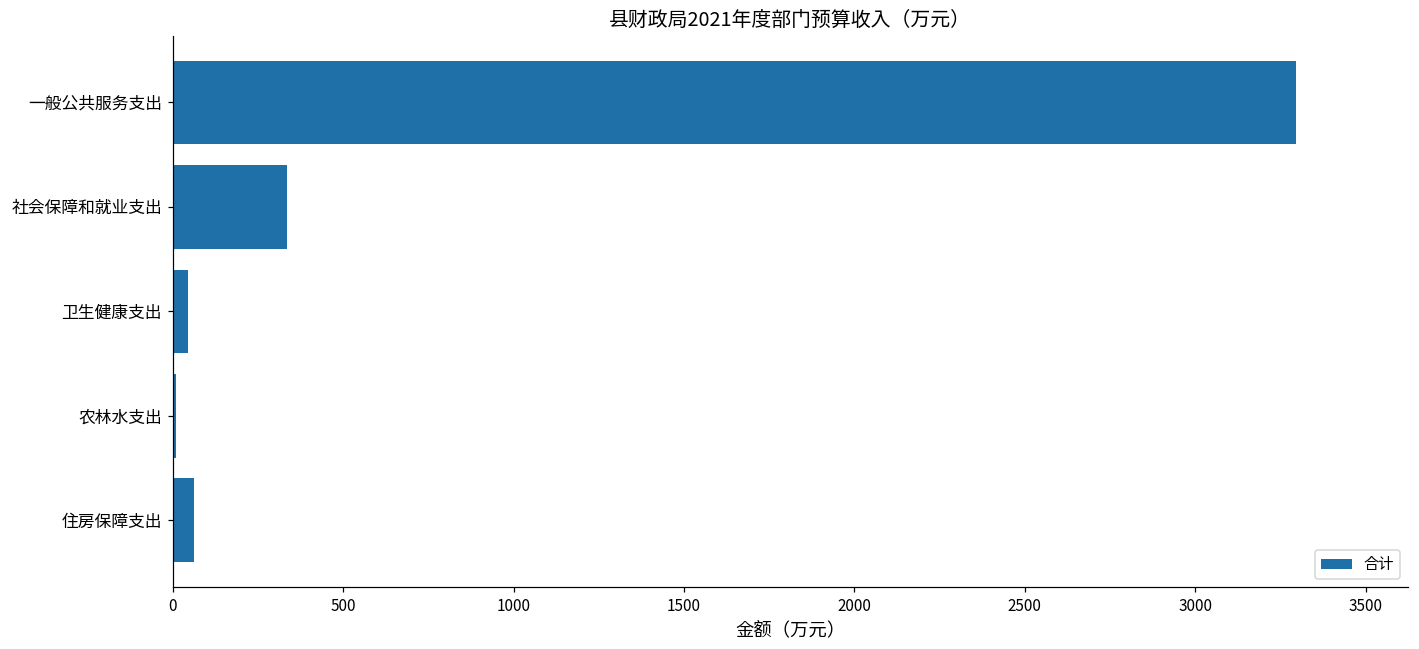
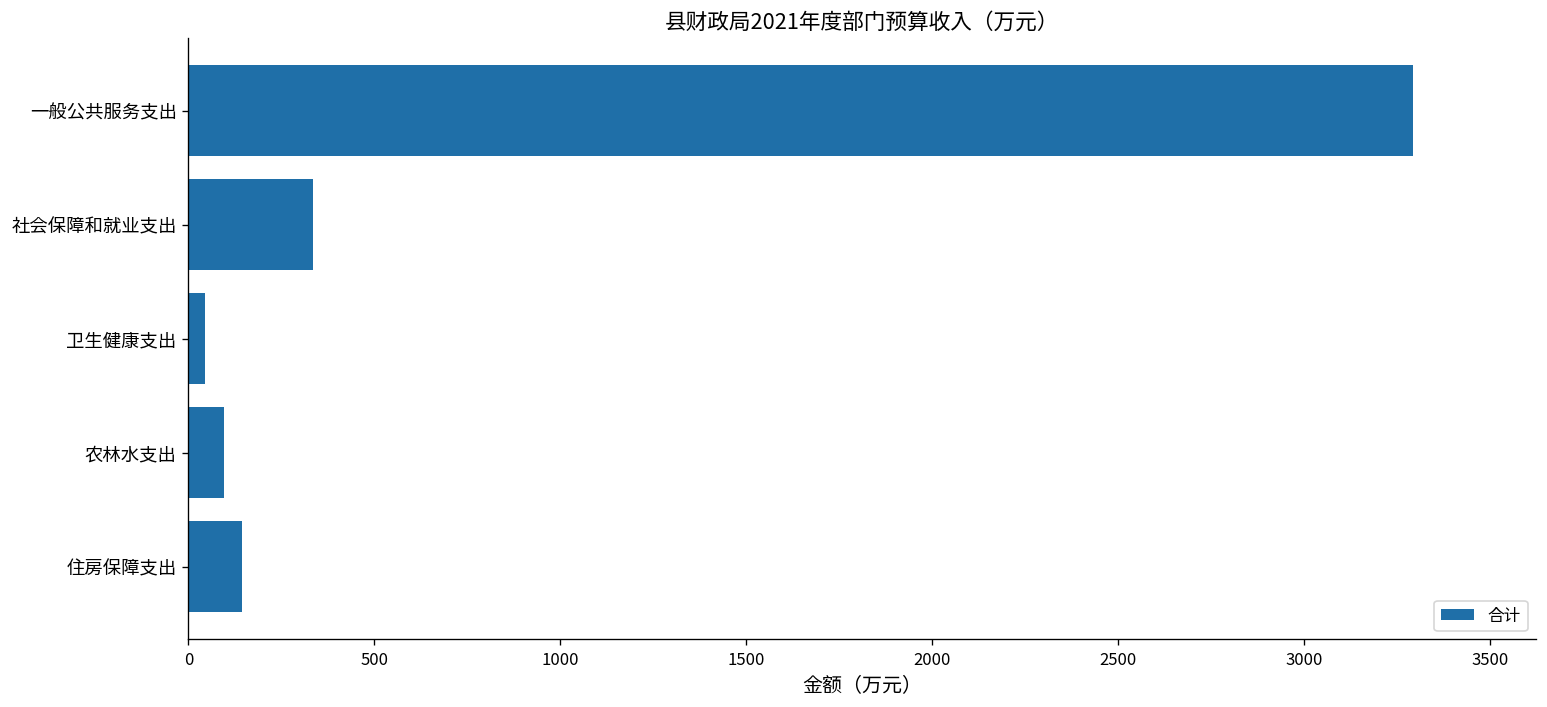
农林水支出: 10 -> 100
住房保障支出: 60 -> 150
